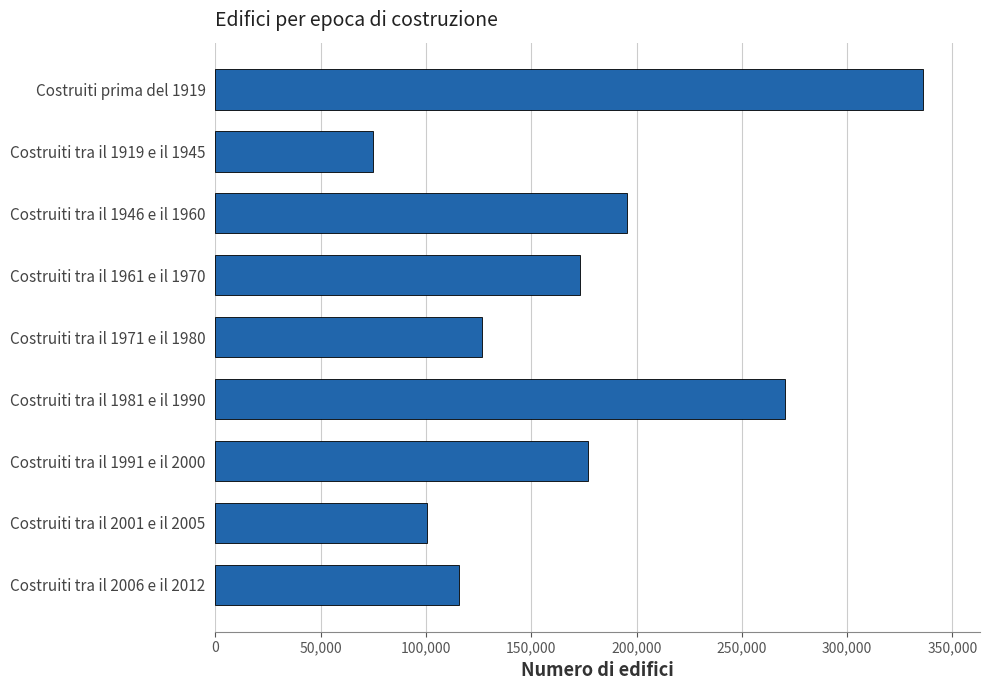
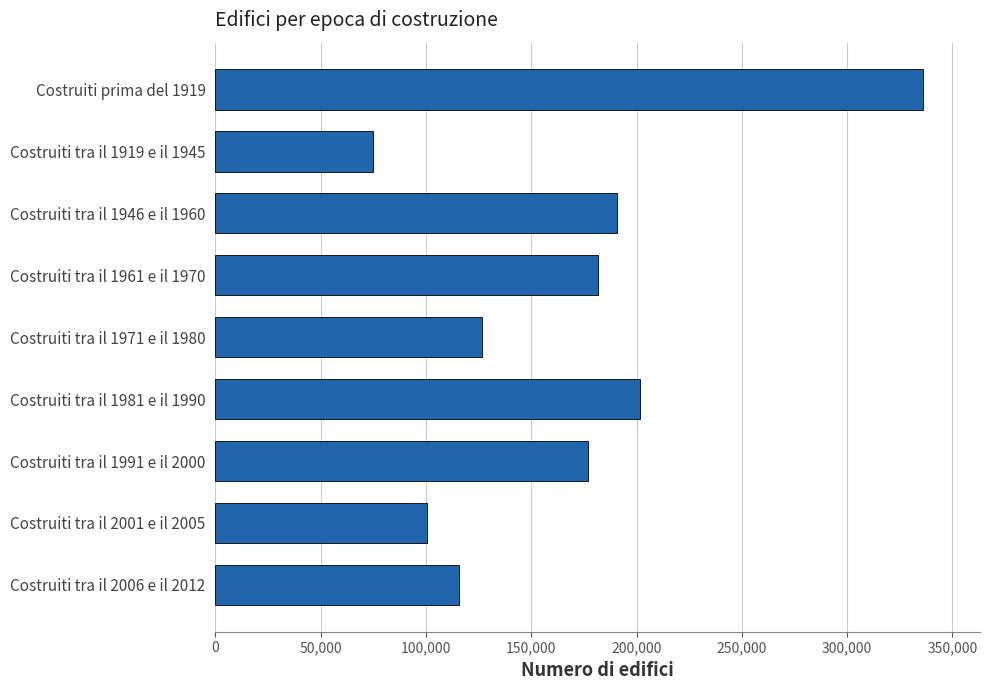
Costruiti tra il 1946 e il 1960: 196,000 -> 191,000
Costruiti tra il 1961 e il 1970: 173,000 -> 181,000
Costruiti tra il 1981 e il 1990: 270,000 -> 202,000
